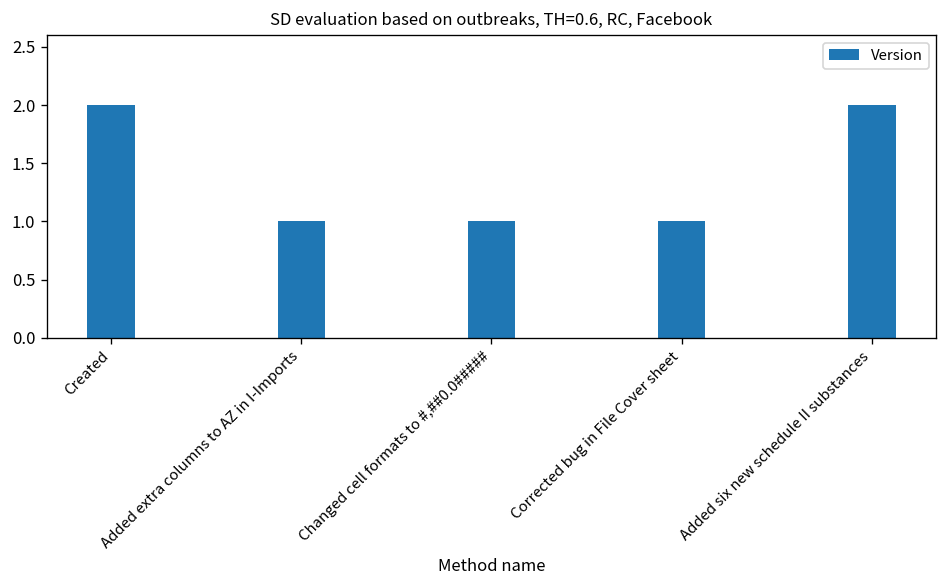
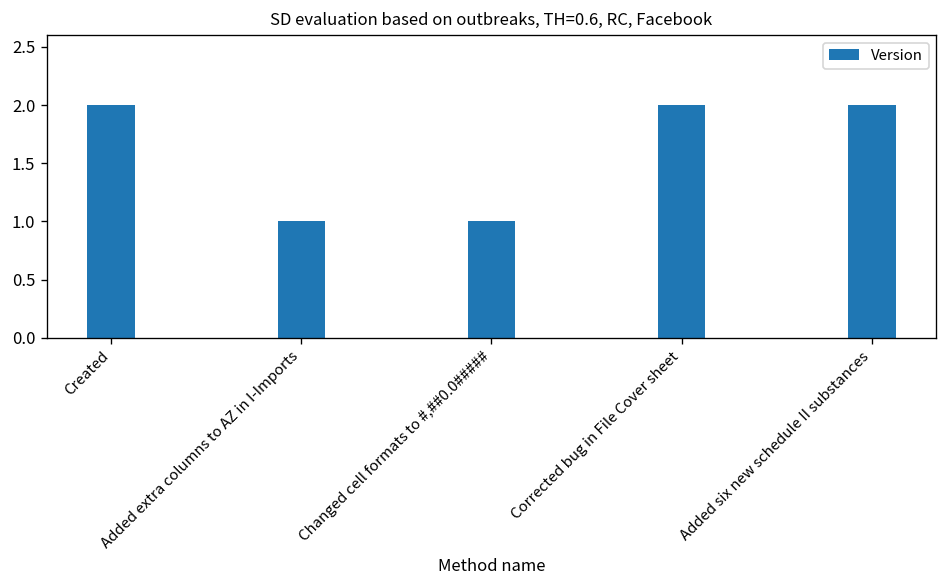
Corrected bug in File Cover sheet: 1 -> 2
